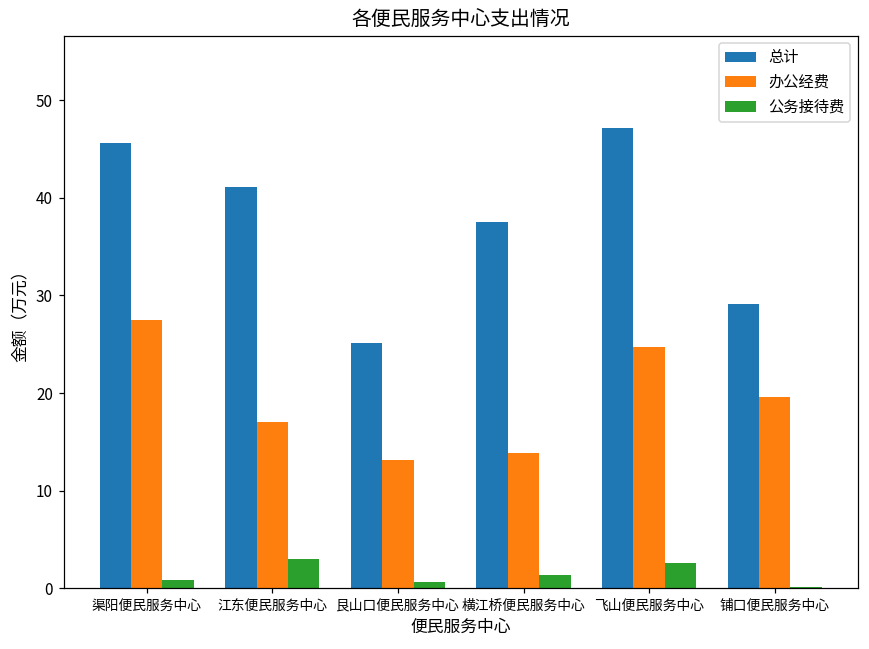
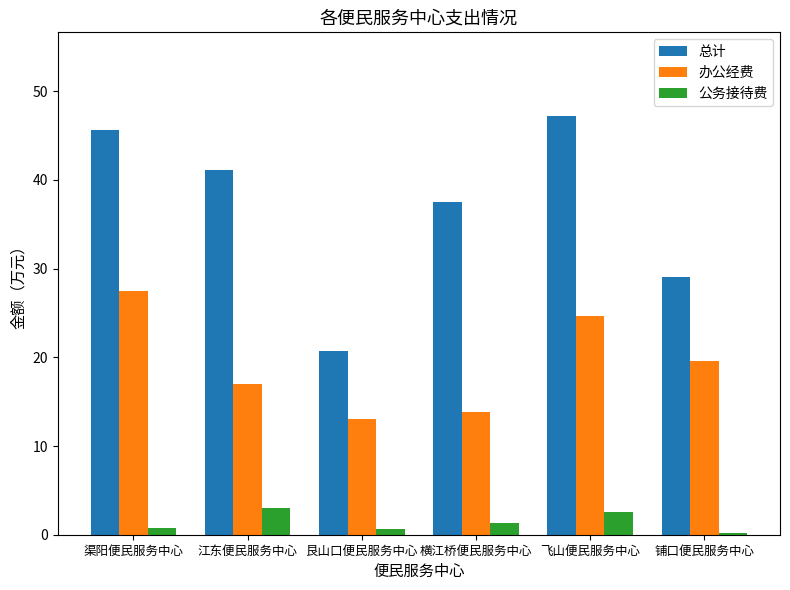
总计, 艮山口便民服务中心: 25 -> 21
